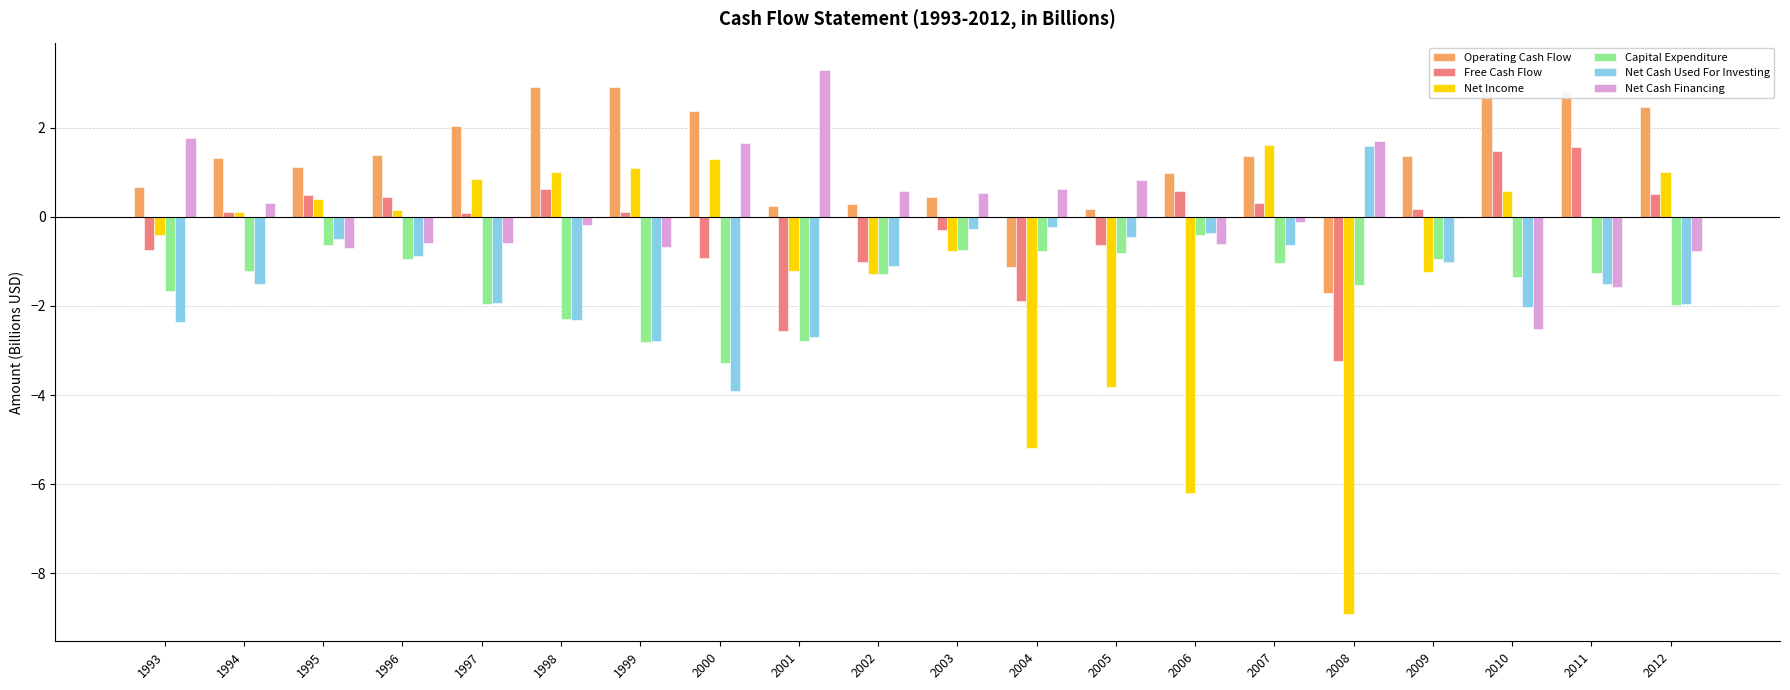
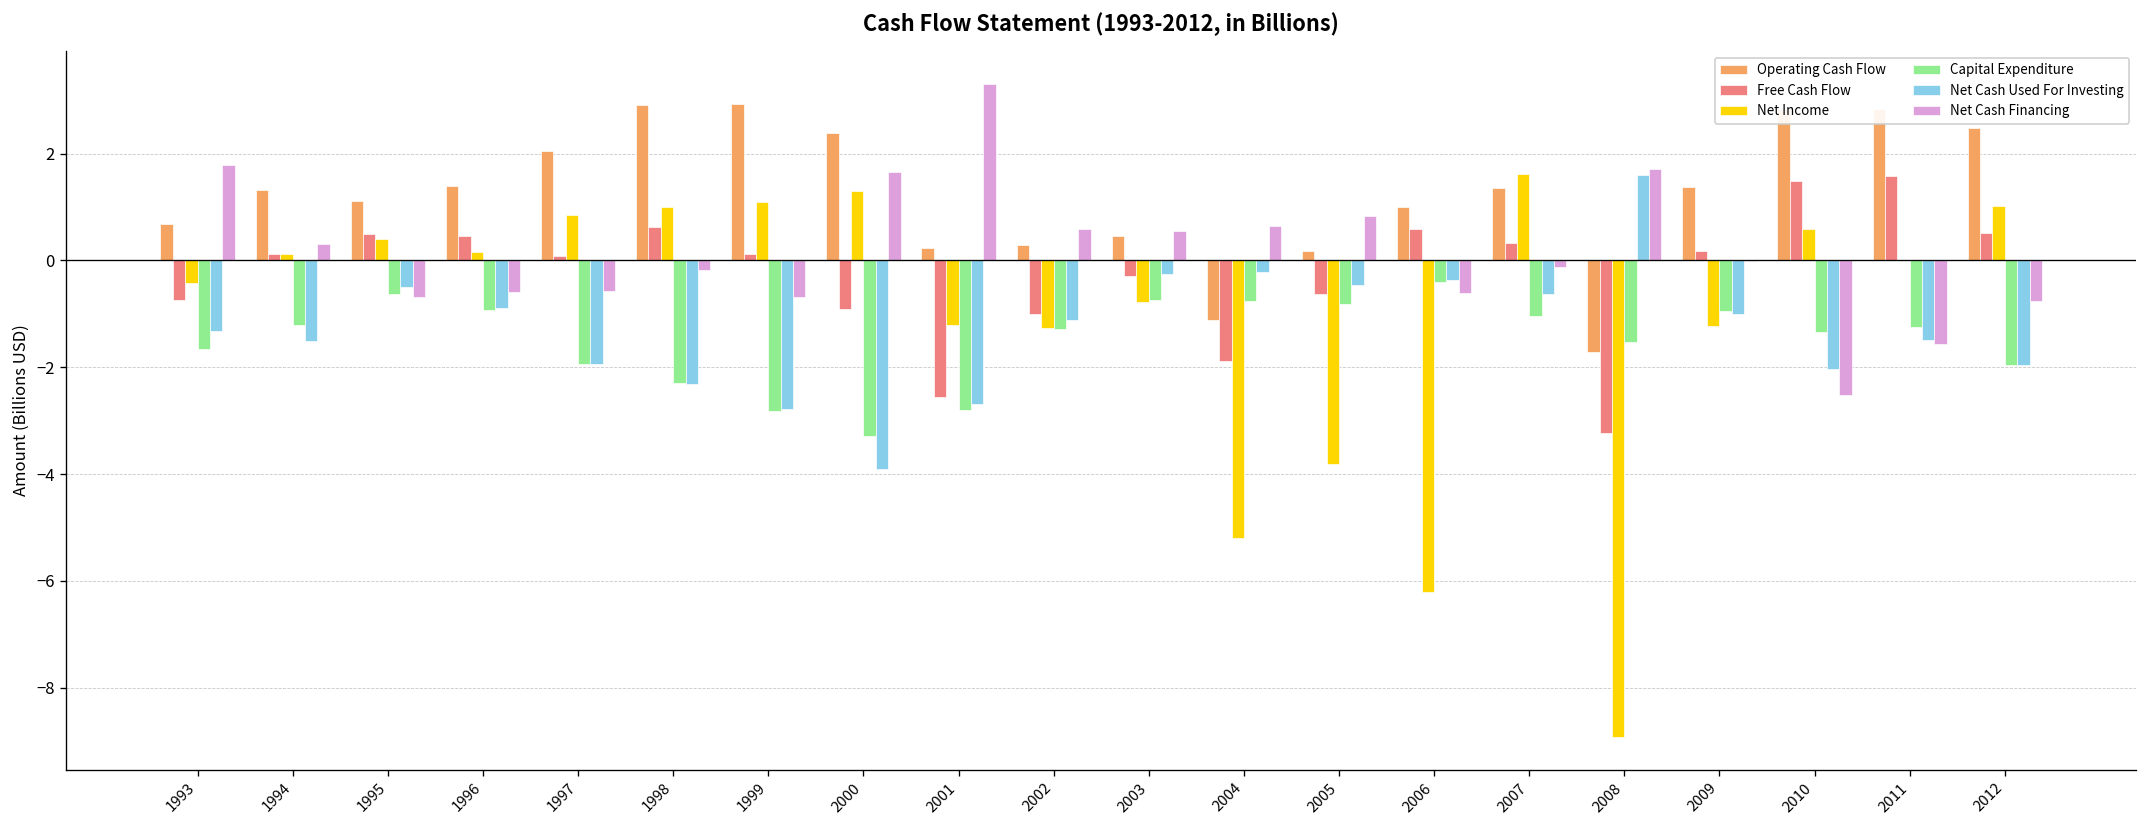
Net Cash Used For Investing, 1993: -2.4 -> -1.3
